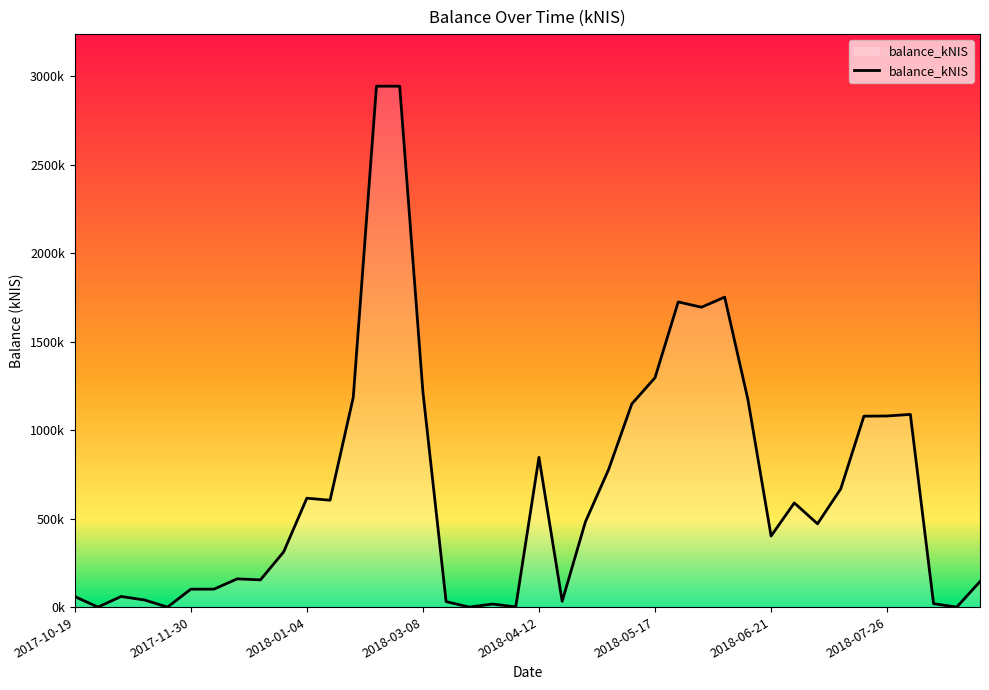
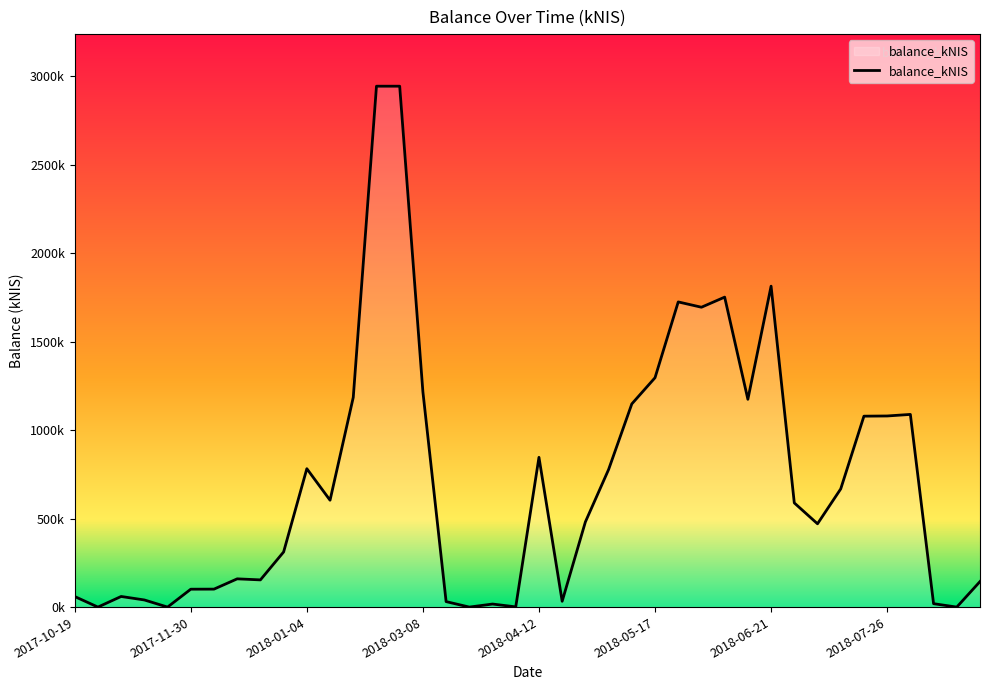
2018-01-04: 620000 -> 780000
2018-06-21: 400000 -> 1810000
